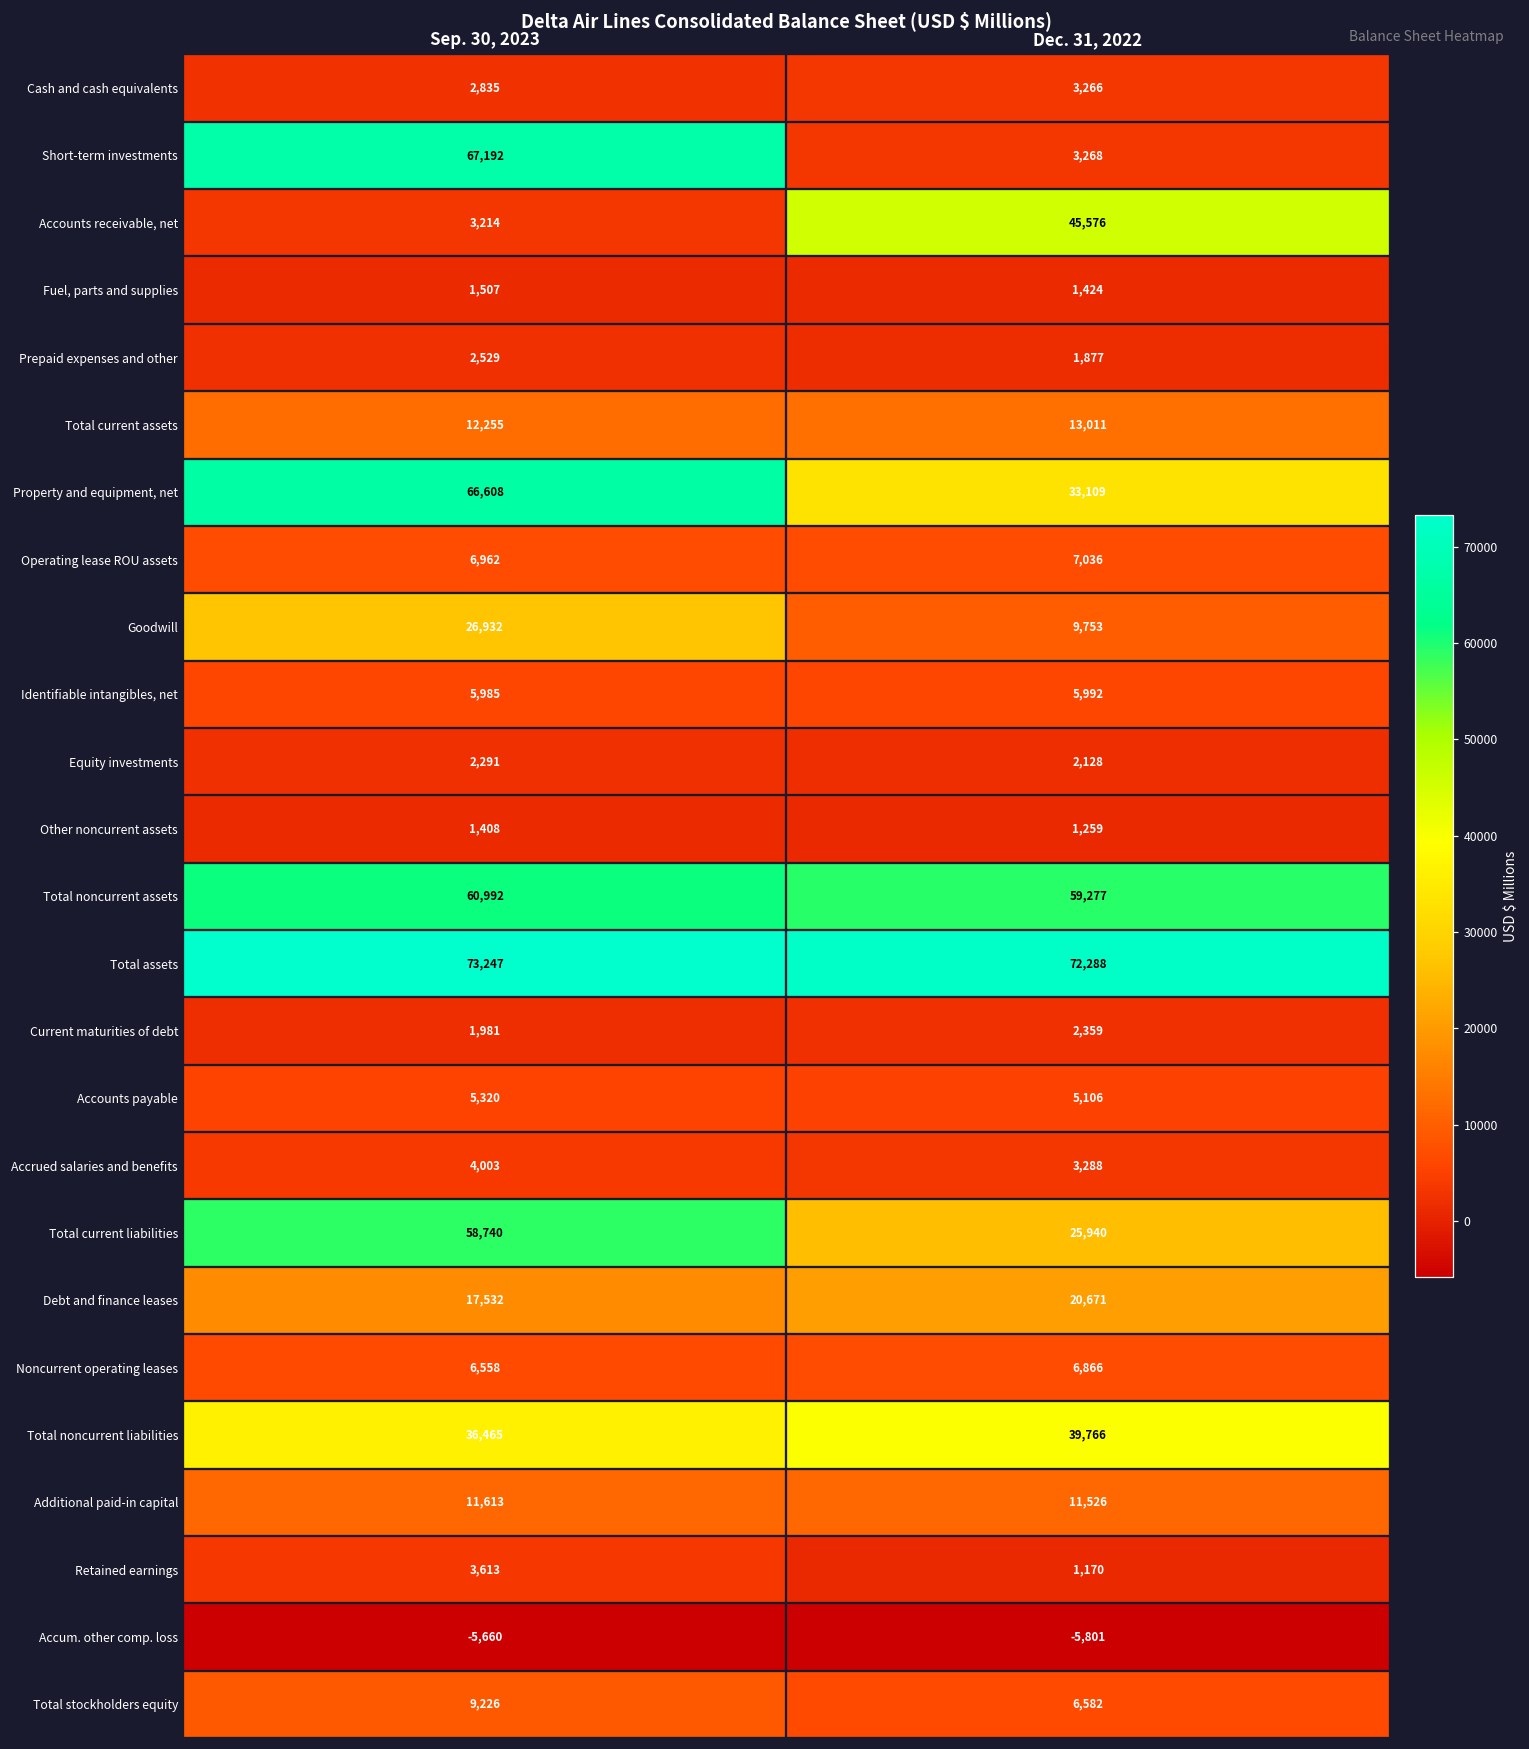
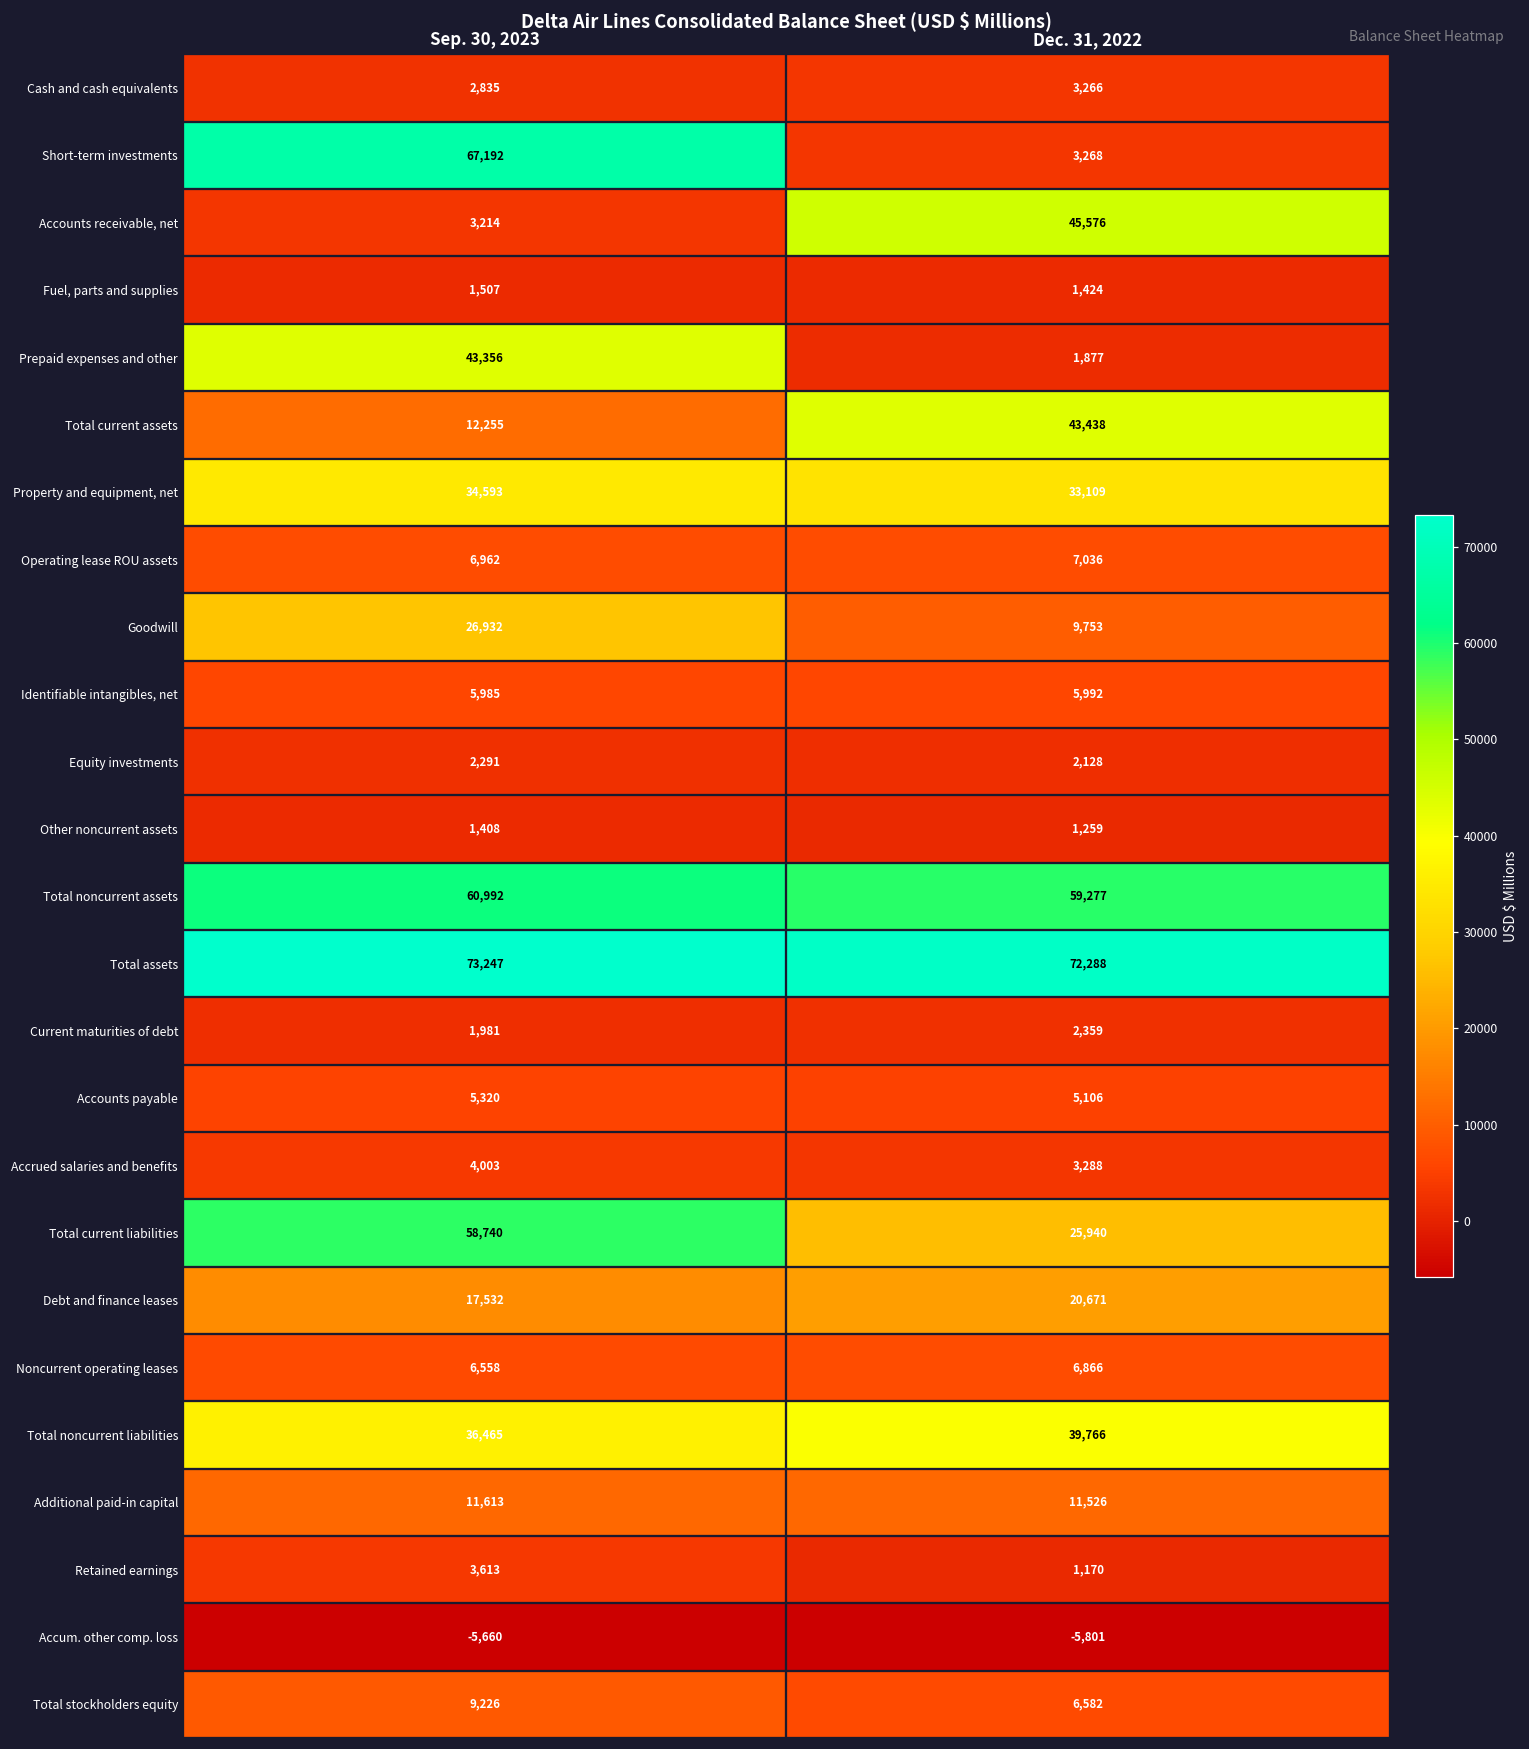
Prepaid expenses and other, Sep. 30, 2023: 2,529 -> 43,356
Total current assets, Dec. 31, 2022: 13,011 -> 43,438
Property and equipment, net, Sep. 30, 2023: 66,608 -> 34,593
